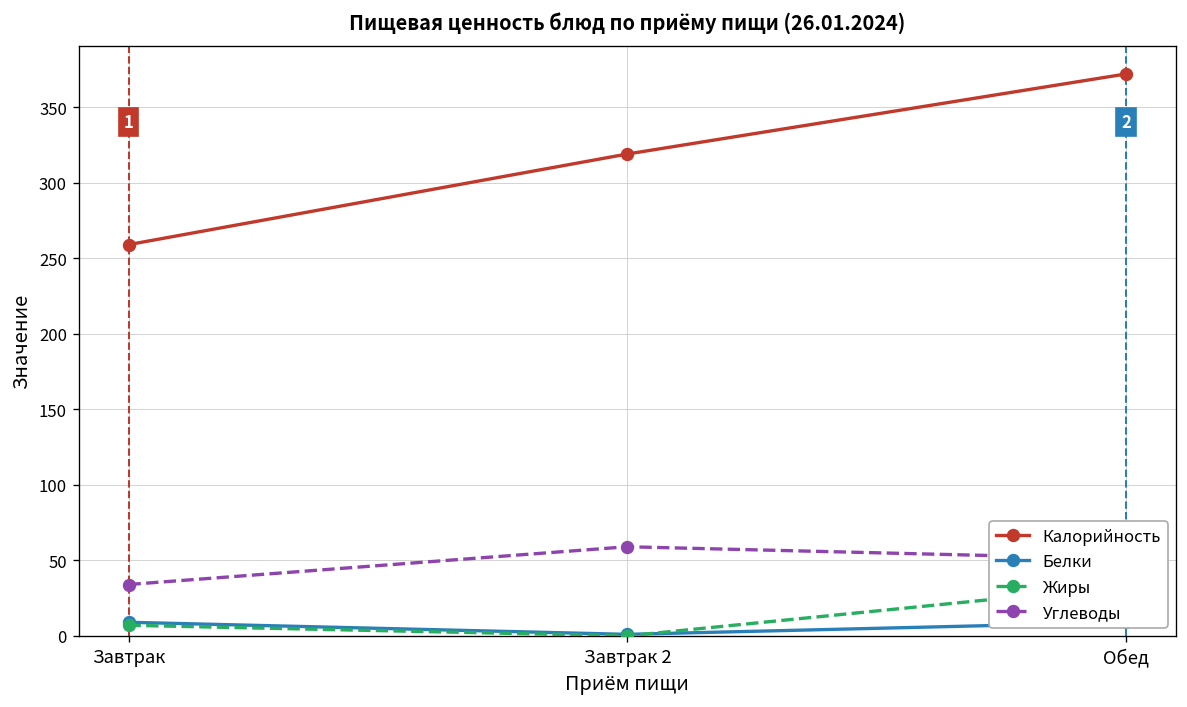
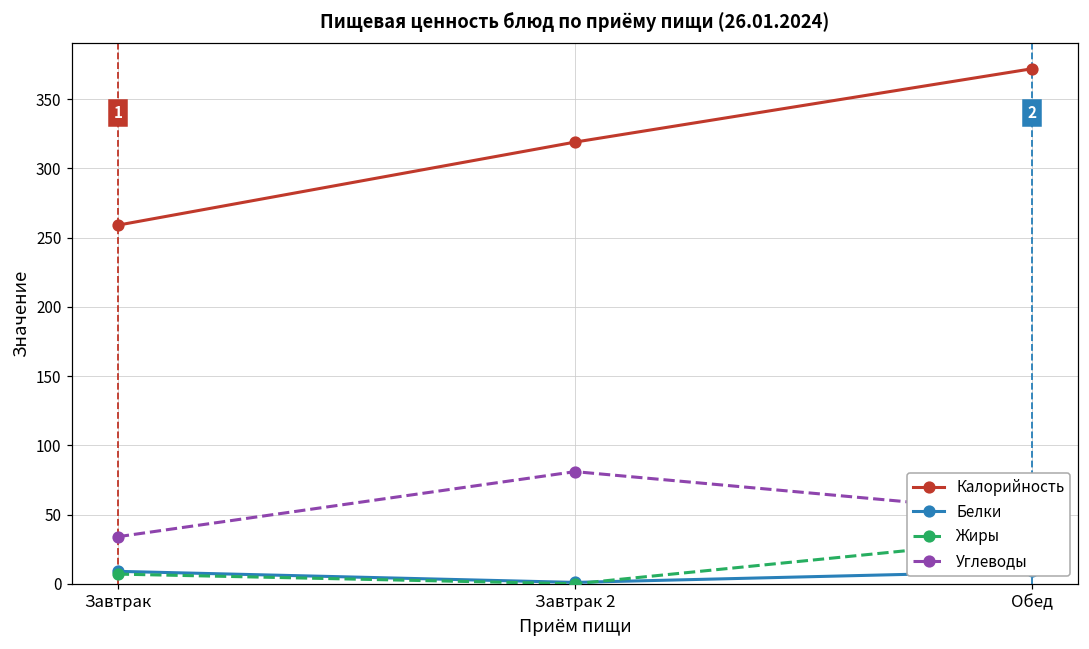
Углеводы, Завтрак 2: 59 -> 81
